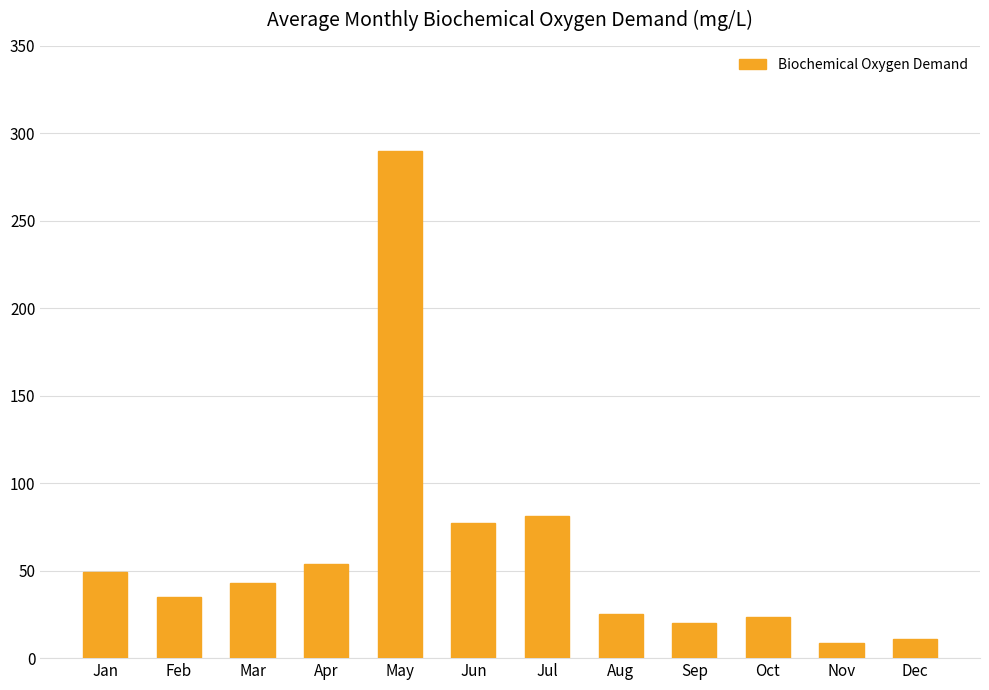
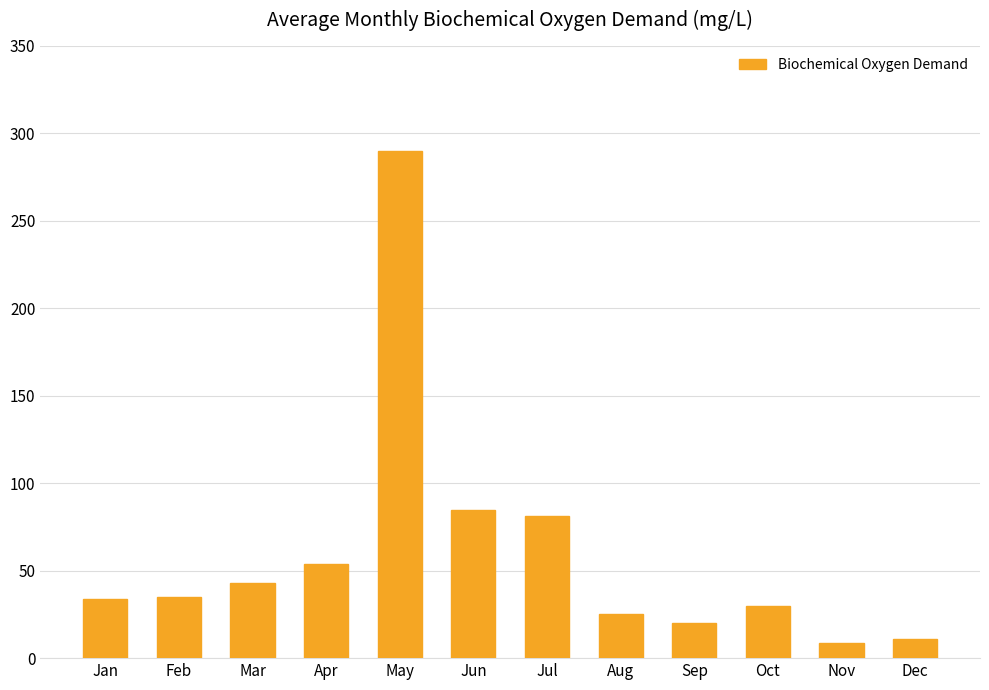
Jan: 49 -> 34
Jun: 77 -> 84
Oct: 24 -> 30
